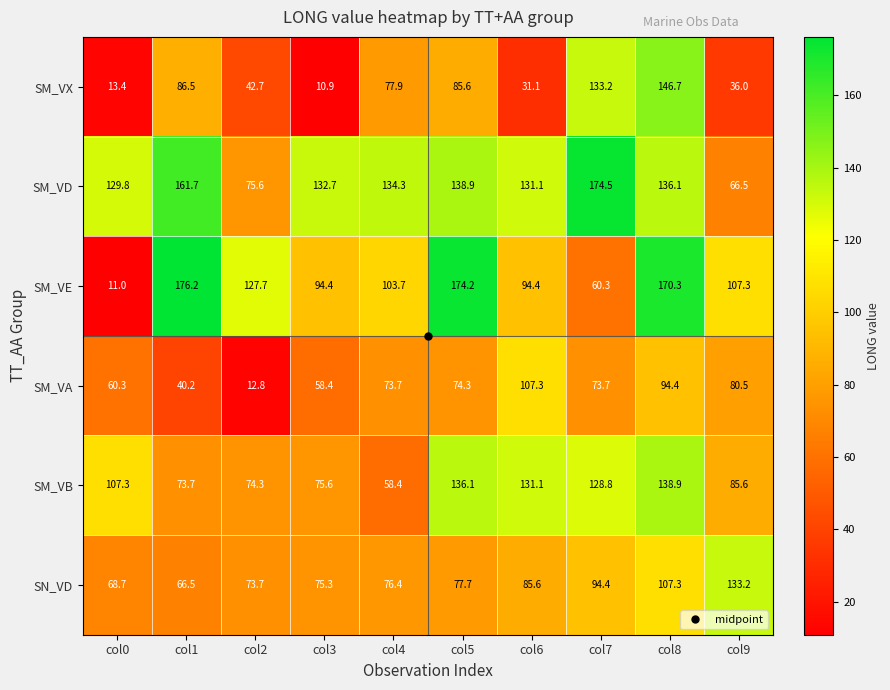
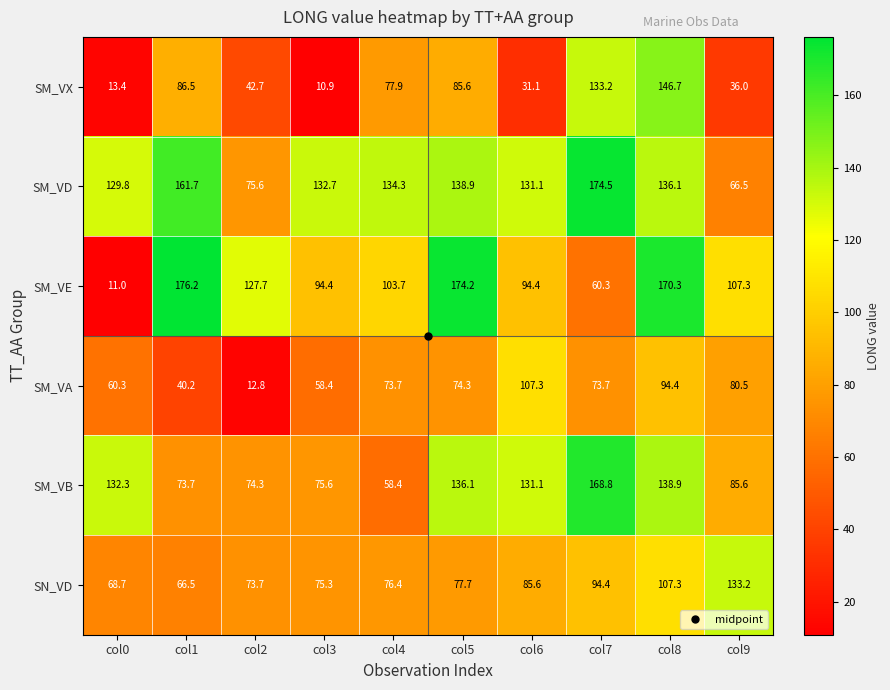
SM_VB, col0: 107.3 -> 132.3
SM_VB, col7: 128.8 -> 168.8
